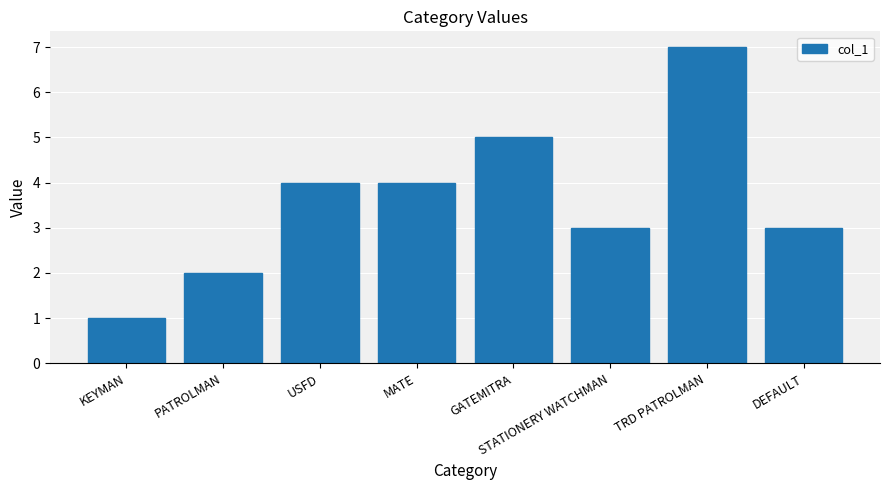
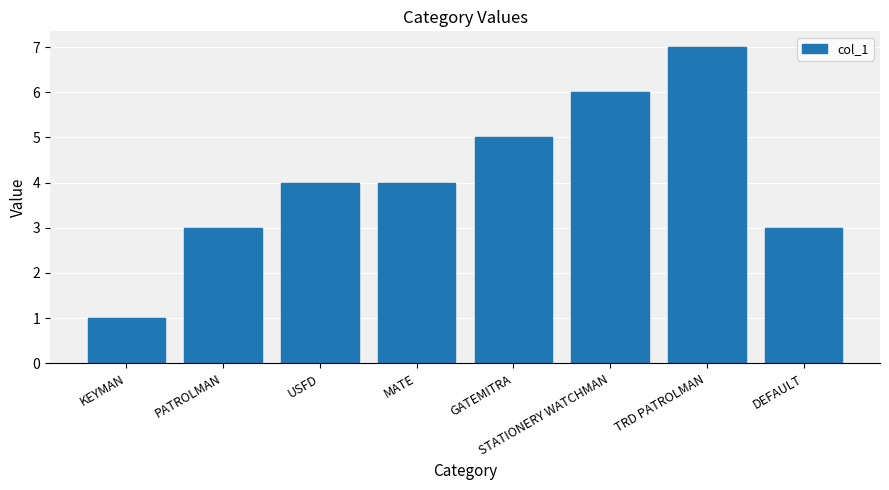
PATROLMAN: 2 -> 3
STATIONERY WATCHMAN: 3 -> 6
